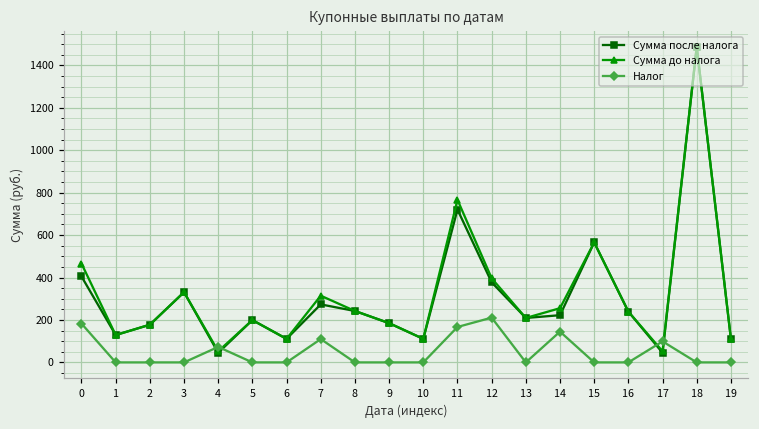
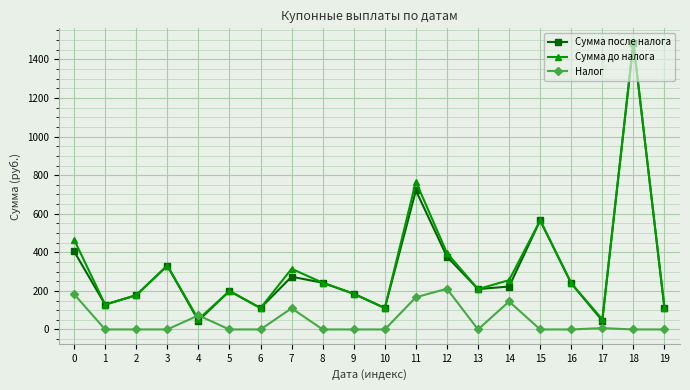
Налог, 17: 100 -> 10
